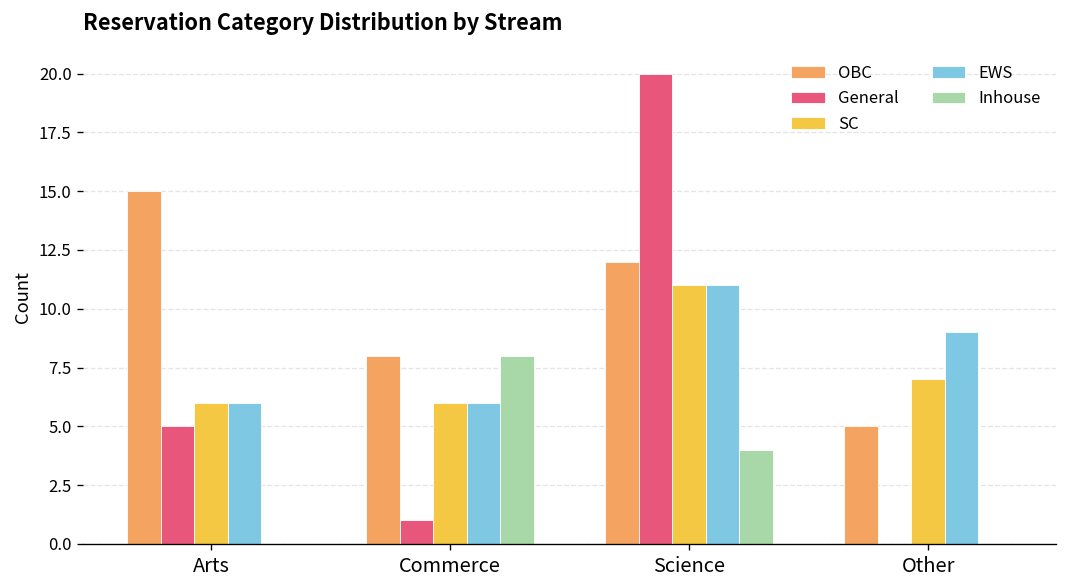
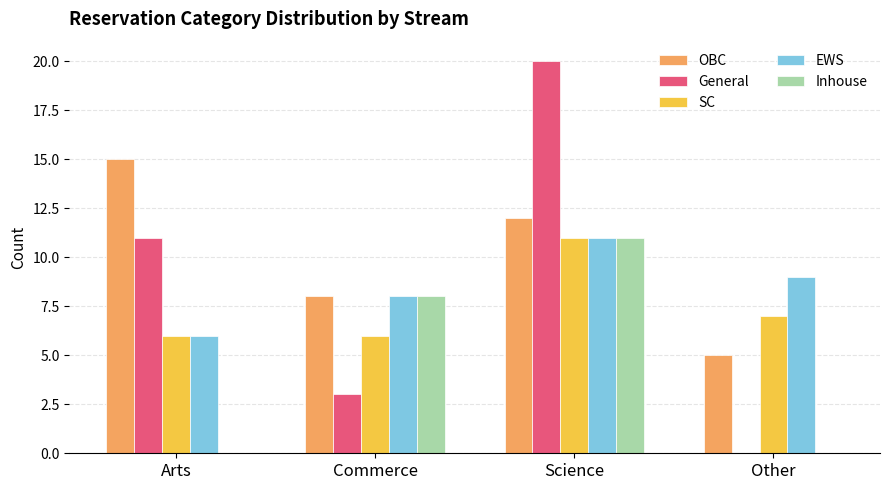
General, Arts: 5 -> 11
General, Commerce: 1 -> 3
EWS, Commerce: 6 -> 8
Inhouse, Science: 4 -> 11
